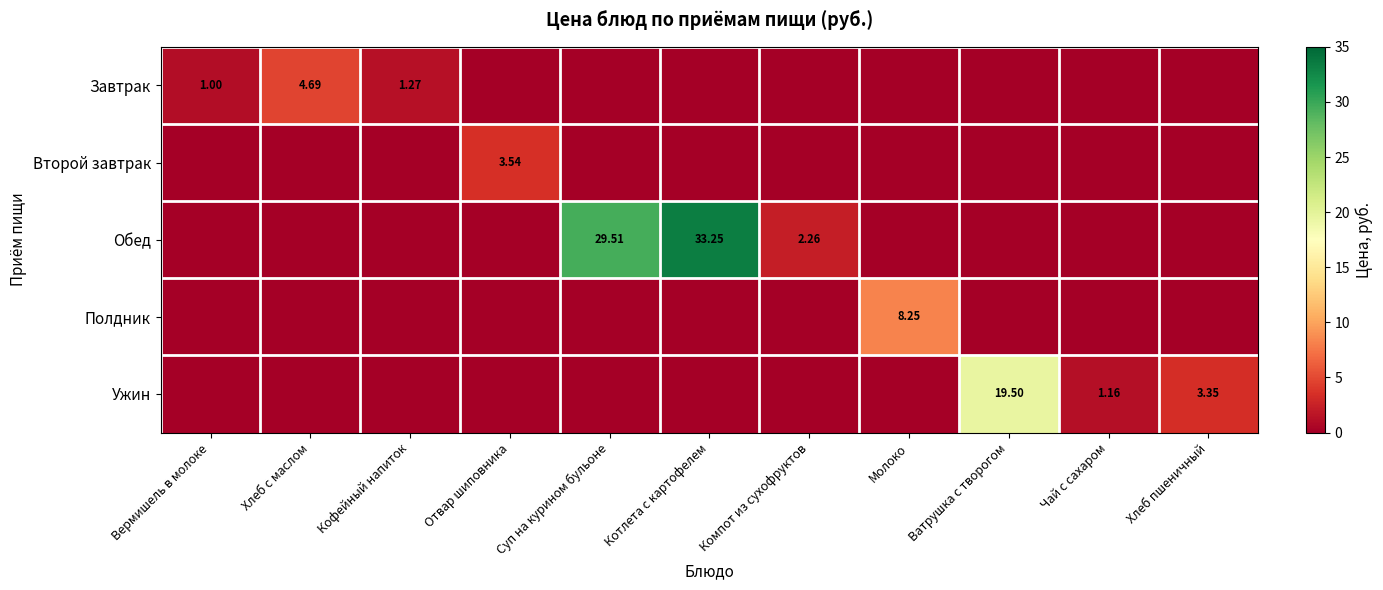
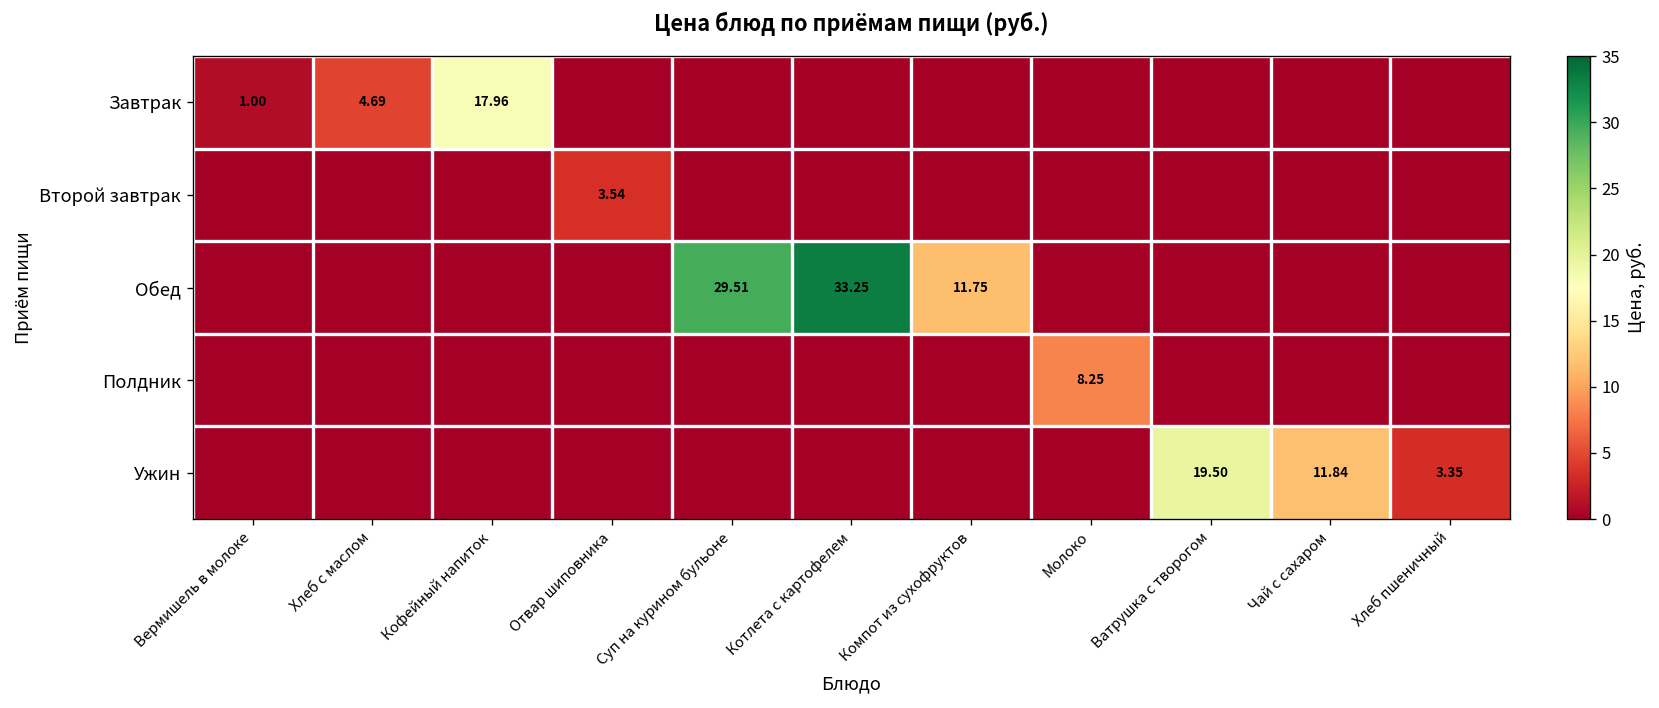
Завтрак, Кофейный напиток: 1.27 -> 17.96
Обед, Компот из сухофруктов: 2.26 -> 11.75
Ужин, Чай с сахаром: 1.16 -> 11.84
